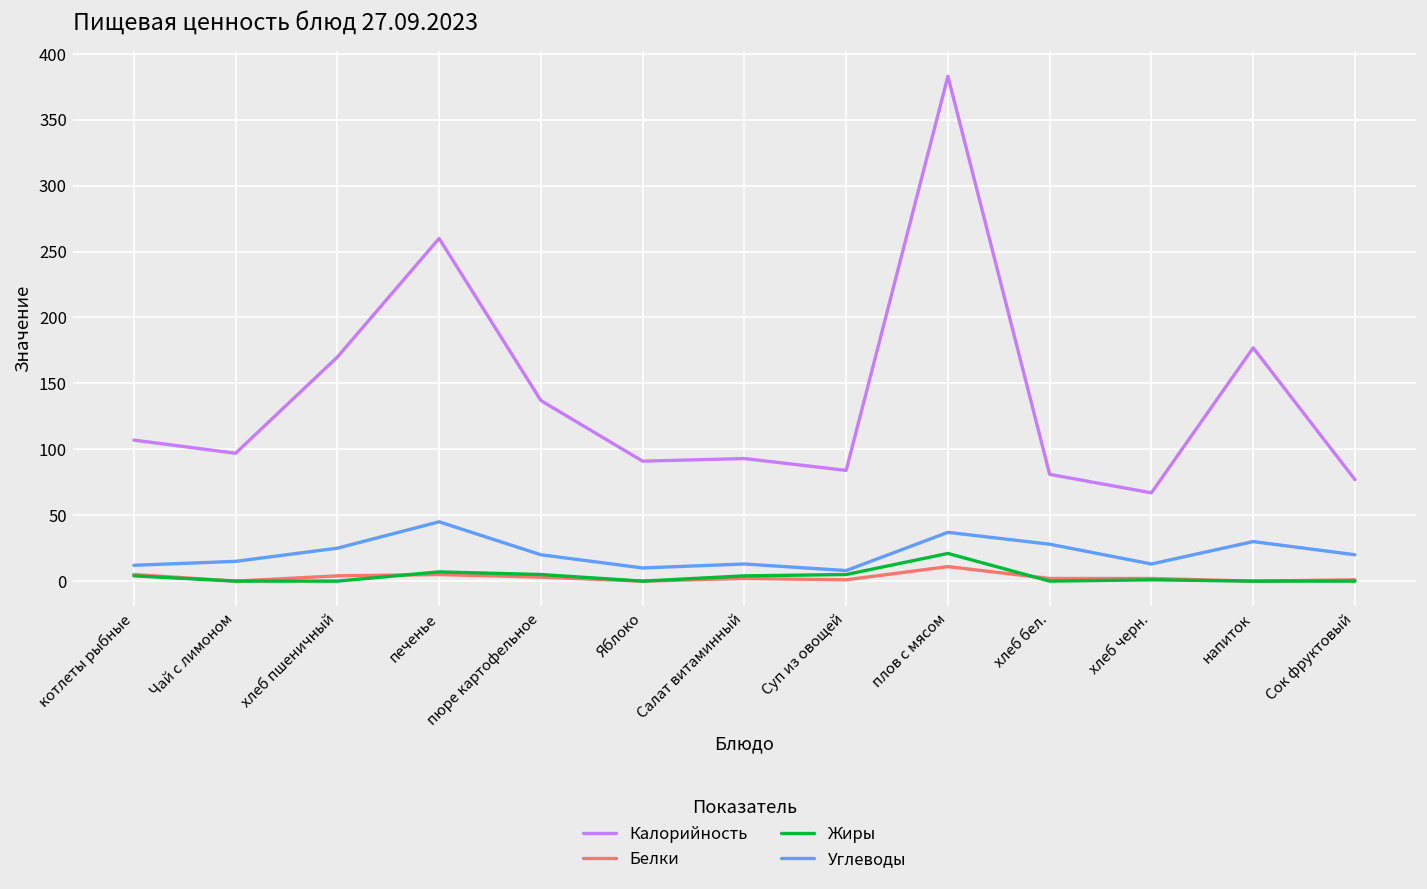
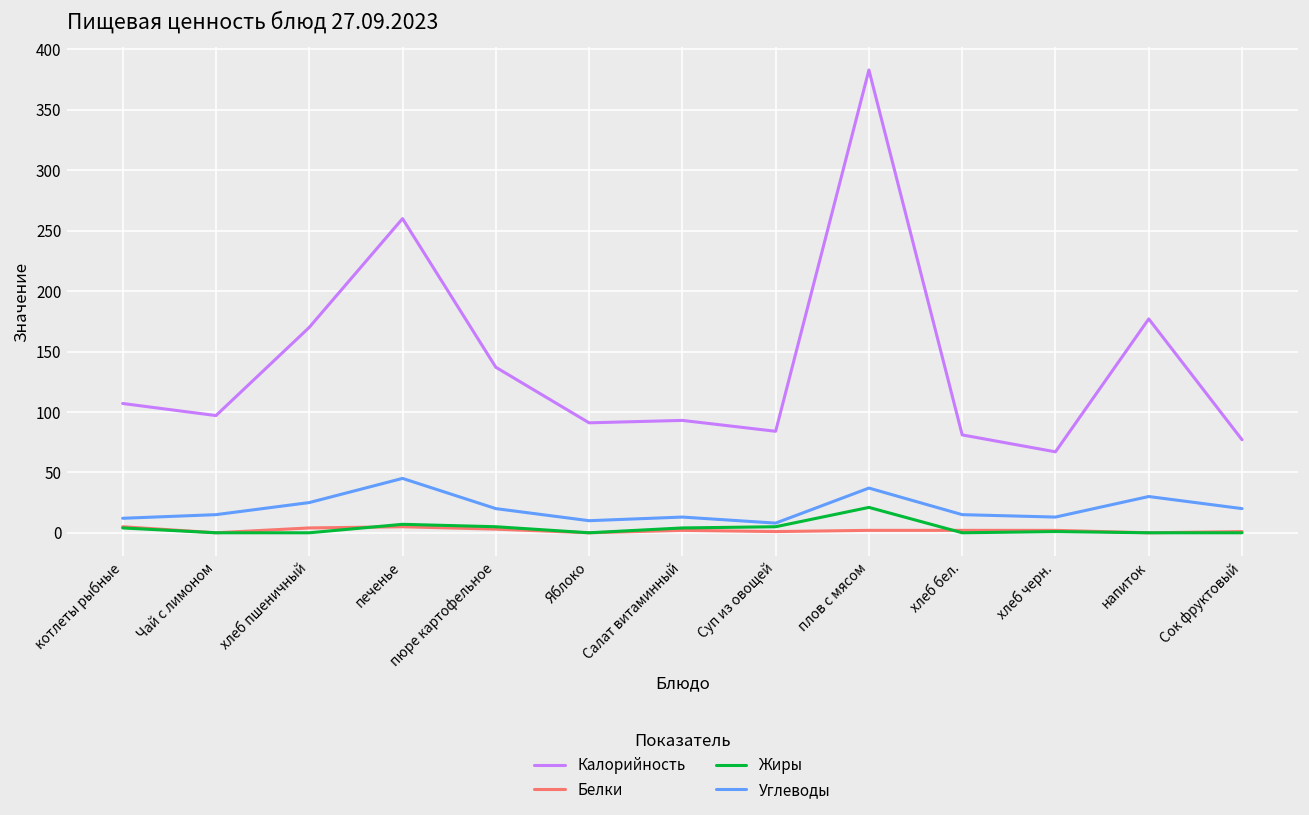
Белки, плов с мясом: 11 -> 2
Углеводы, хлеб бел.: 28 -> 15
